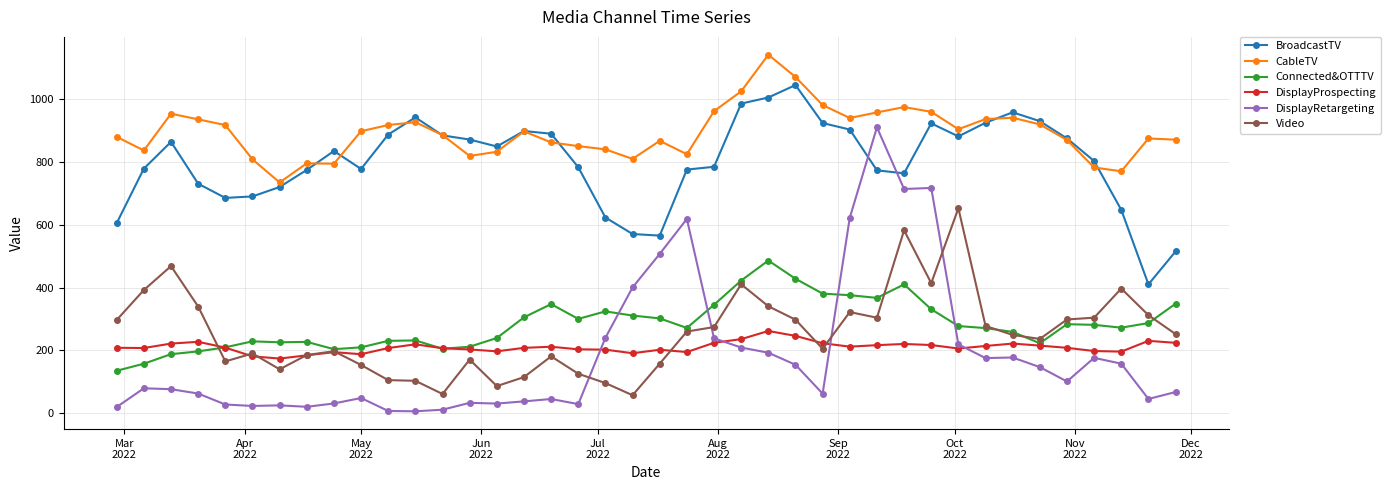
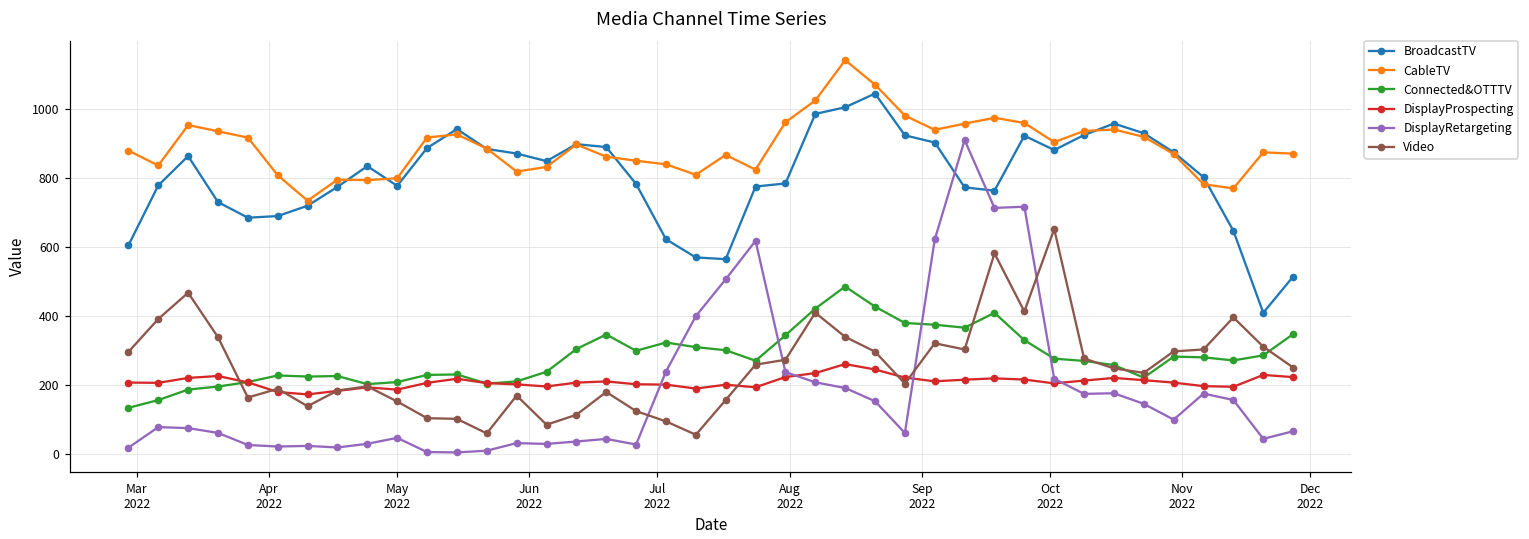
CableTV, May 2022: 900 -> 800
